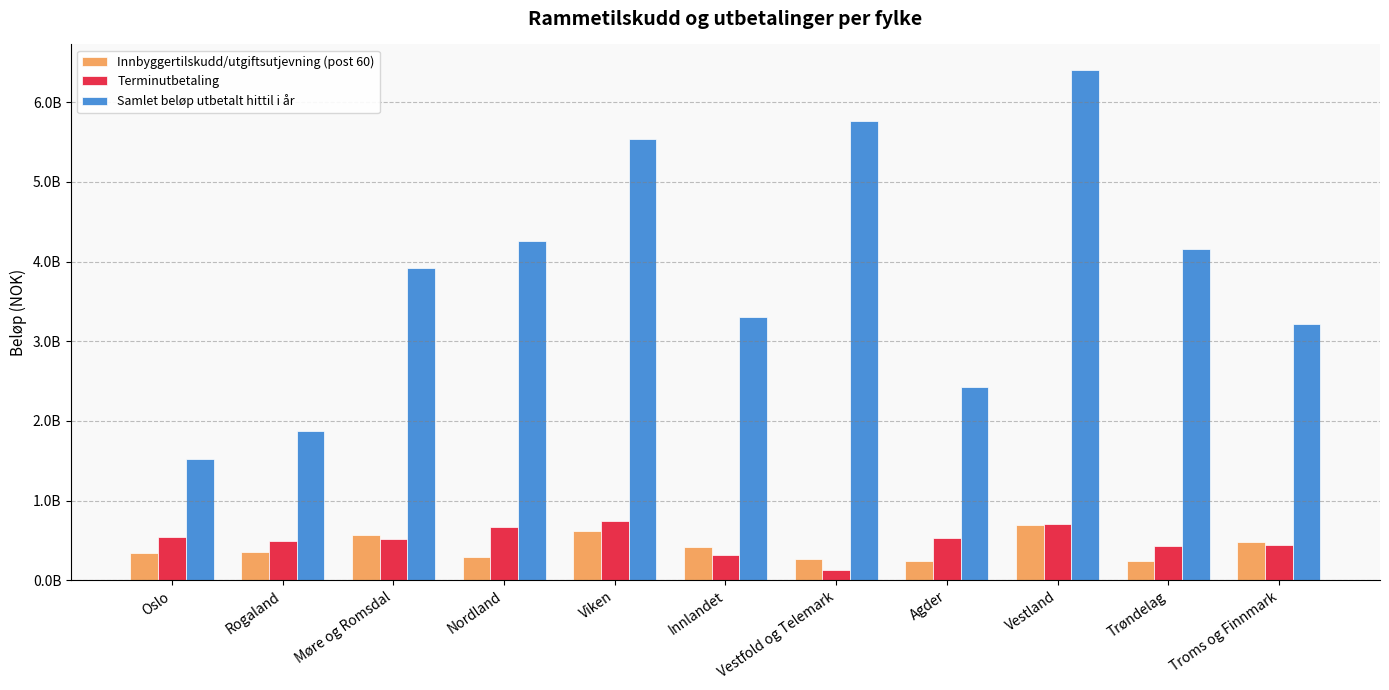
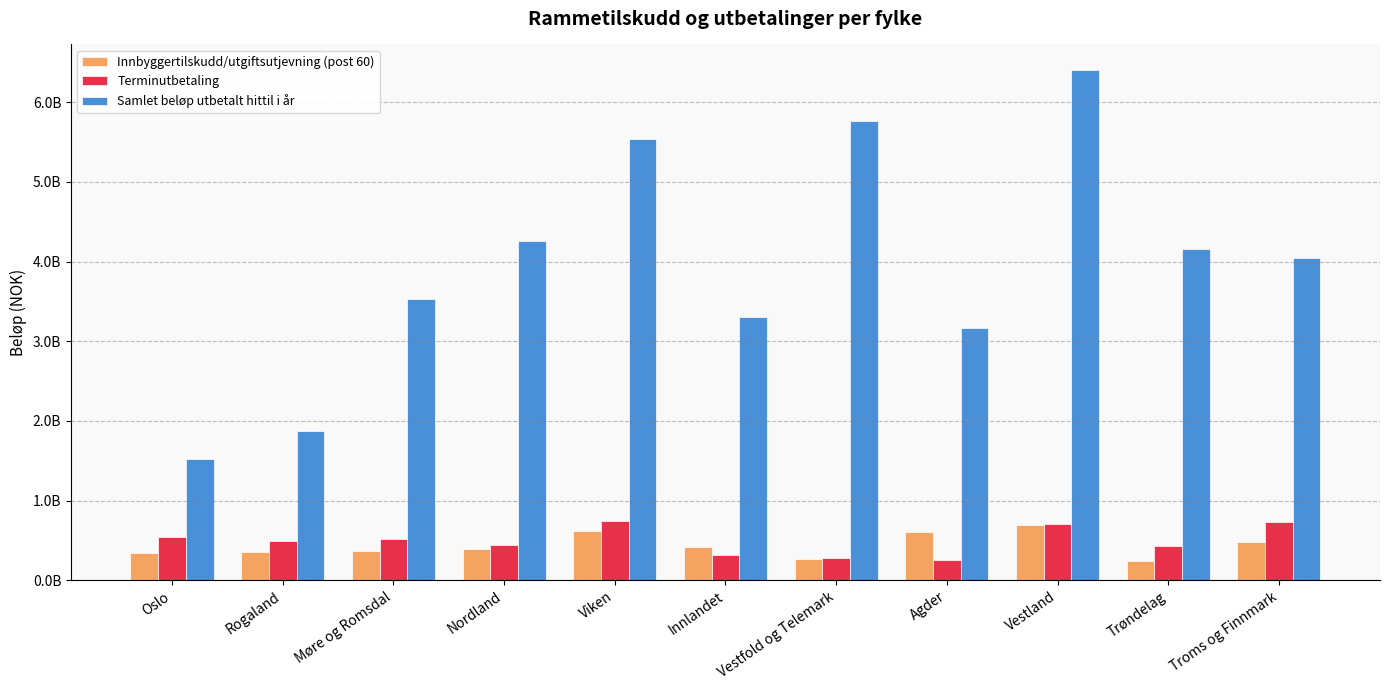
Innbyggertilskudd/utgiftsutjevning (post 60), Møre og Romsdal: 600000000 -> 400000000
Samlet beløp utbetalt hittil i år, Møre og Romsdal: 3900000000 -> 3500000000
Innbyggertilskudd/utgiftsutjevning (post 60), Nordland: 300000000 -> 400000000
Terminutbetaling, Nordland: 700000000 -> 400000000
Terminutbetaling, Vestfold og Telemark: 100000000 -> 300000000
Innbyggertilskudd/utgiftsutjevning (post 60), Agder: 200000000 -> 600000000
Terminutbetaling, Agder: 500000000 -> 300000000
Samlet beløp utbetalt hittil i år, Agder: 2400000000 -> 3200000000
Terminutbetaling, Troms og Finnmark: 400000000 -> 700000000
Samlet beløp utbetalt hittil i år, Troms og Finnmark: 3200000000 -> 4000000000
